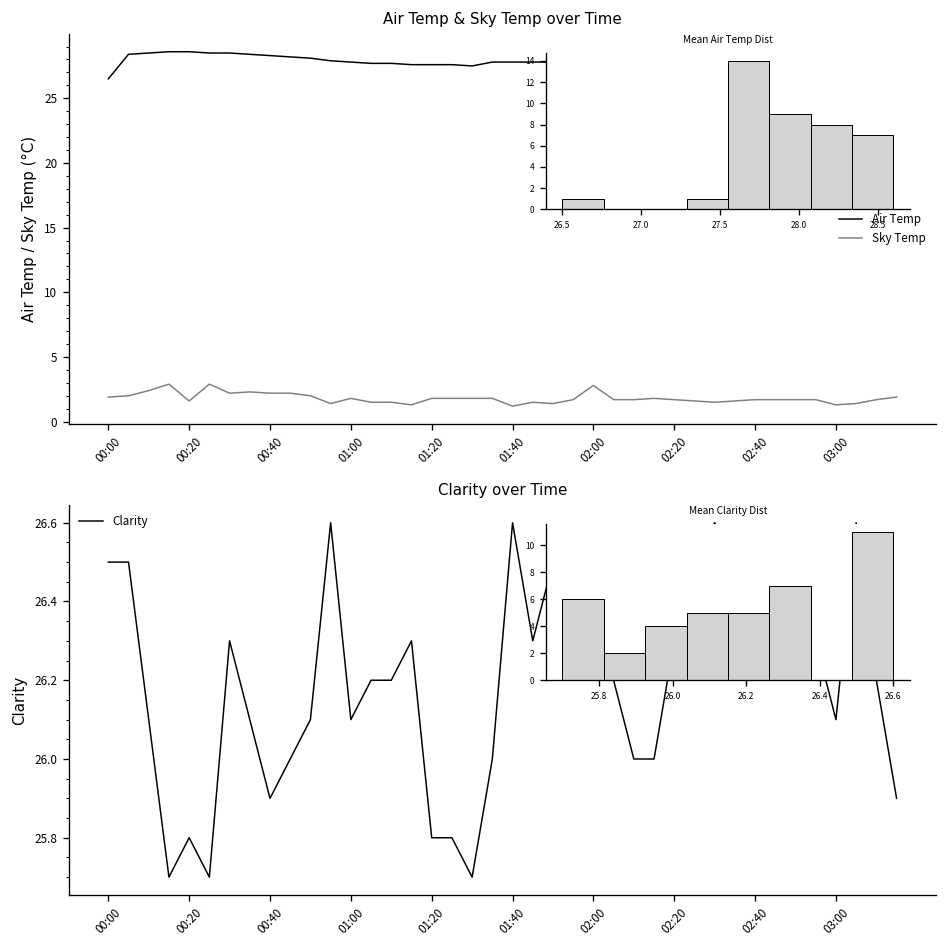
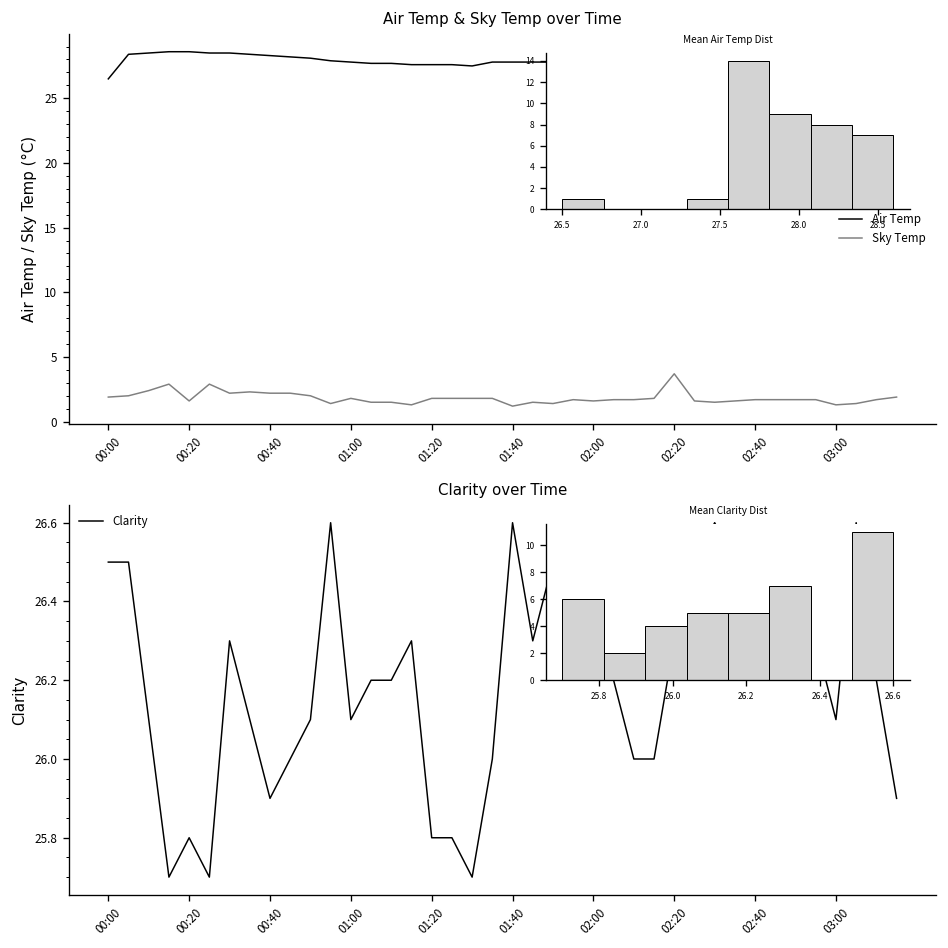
Air Temp & Sky Temp over Time, Sky Temp, 02:00: 2.8 -> 1.6
Air Temp & Sky Temp over Time, Sky Temp, 02:20: 1.7 -> 3.7
